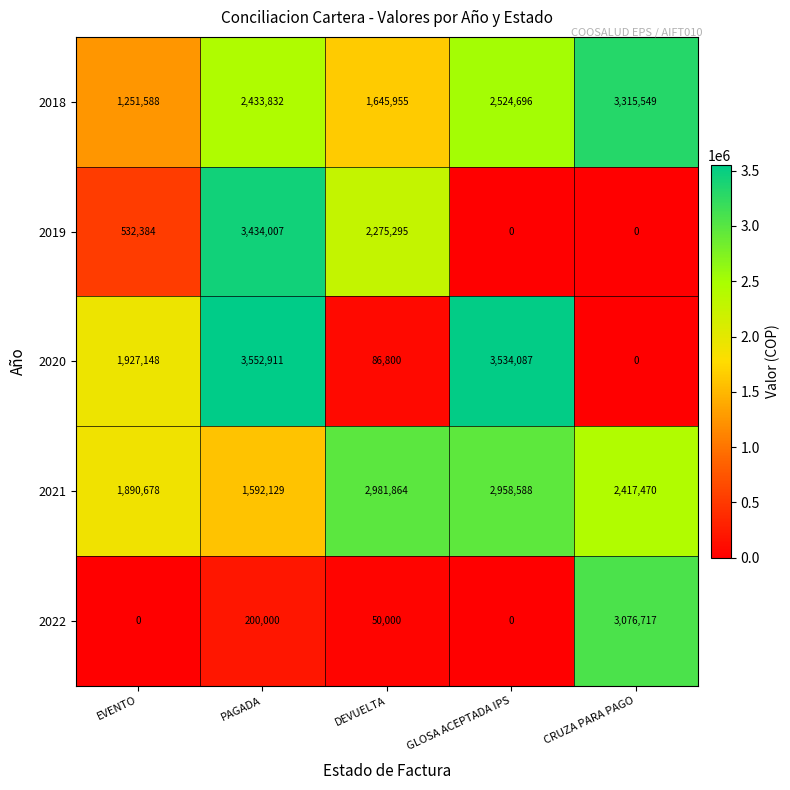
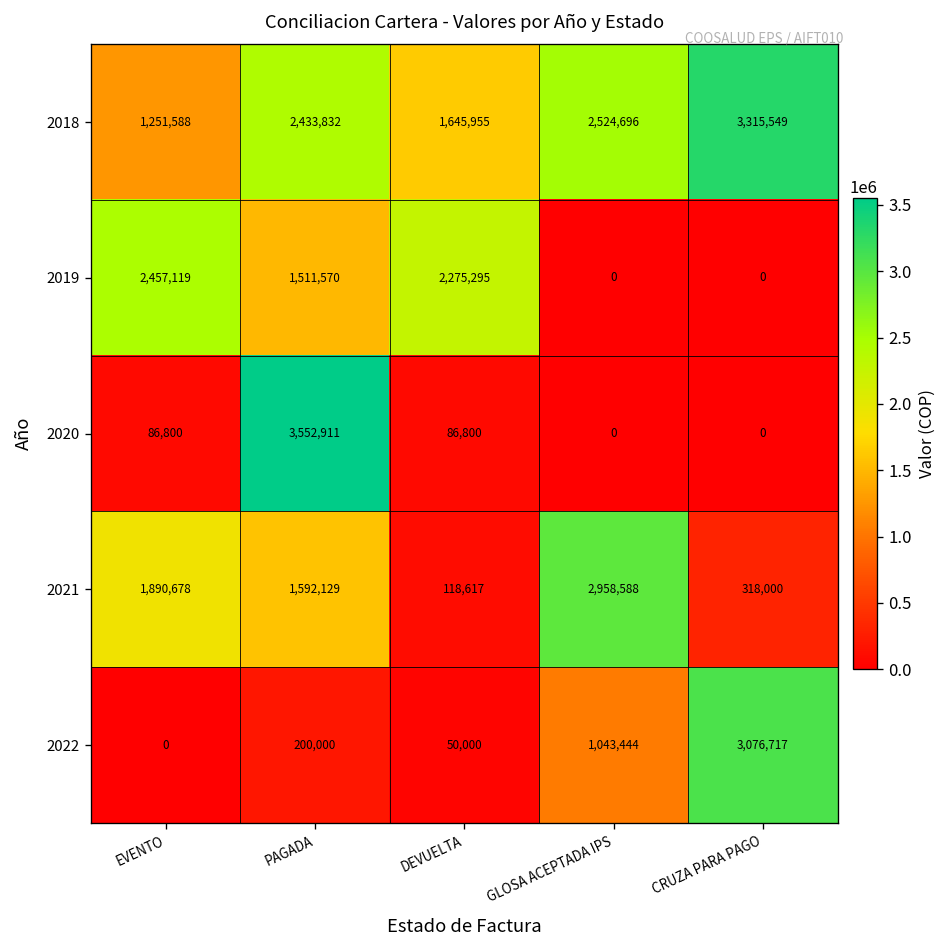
2019, EVENTO: 532,384 -> 2,457,119
2019, PAGADA: 3,434,007 -> 1,511,570
2020, EVENTO: 1,927,148 -> 86,800
2020, GLOSA ACEPTADA IPS: 3,534,087 -> 0
2021, DEVUELTA: 2,981,864 -> 118,617
2021, CRUZA PARA PAGO: 2,417,470 -> 318,000
2022, GLOSA ACEPTADA IPS: 0 -> 1,043,444
